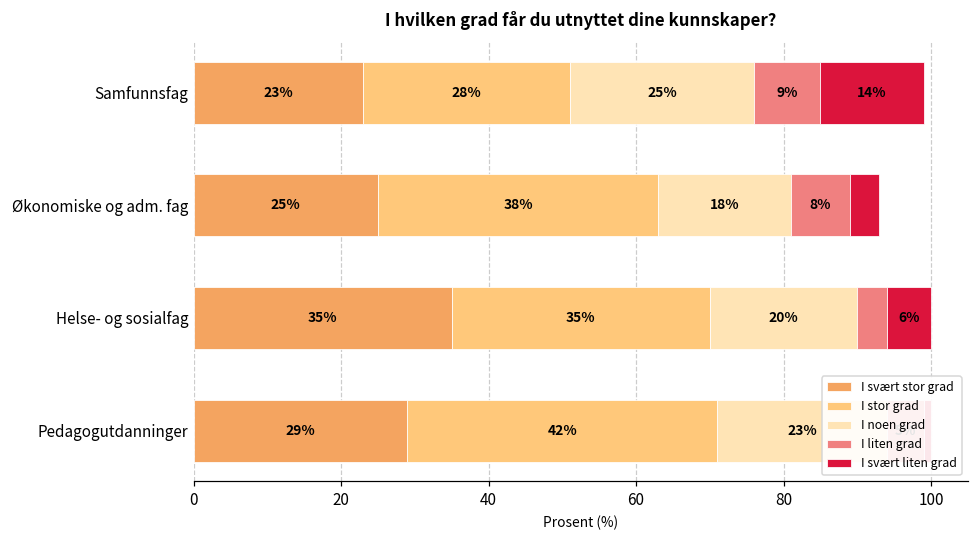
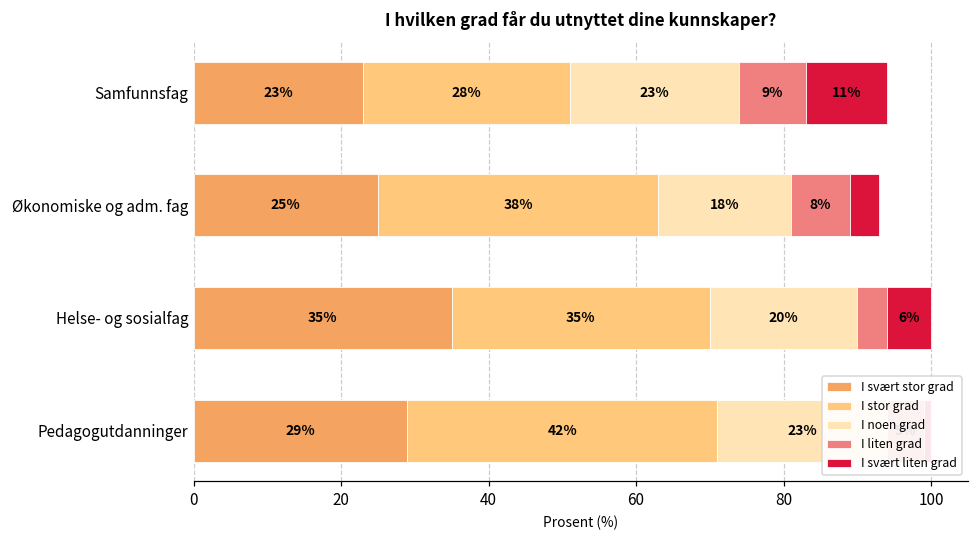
I noen grad, Samfunnsfag: 25% -> 23%
I svært liten grad, Samfunnsfag: 14% -> 11%
